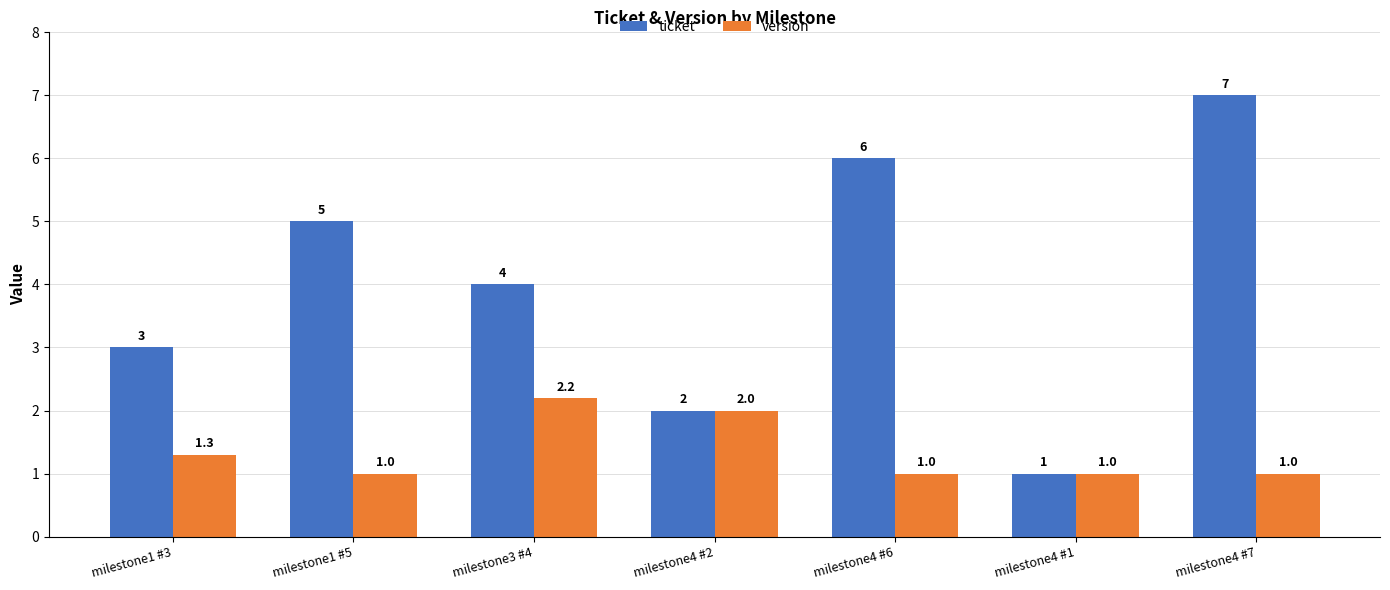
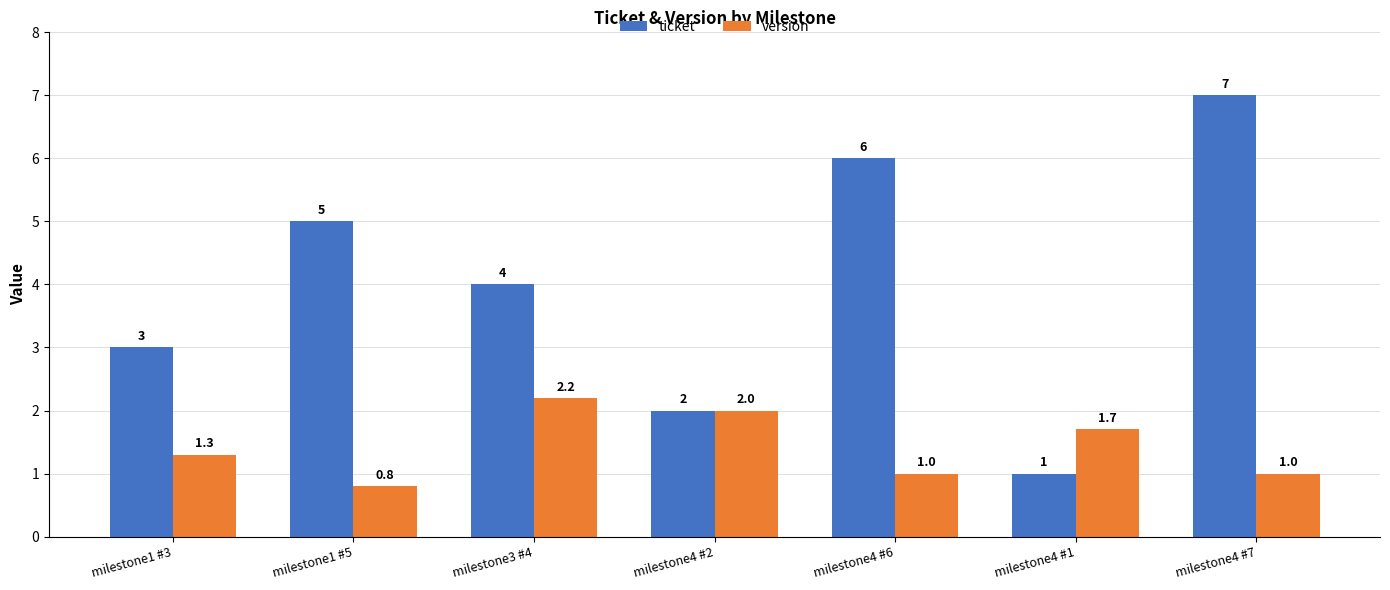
version, milestone1 #5: 1.0 -> 0.8
version, milestone4 #1: 1.0 -> 1.7
